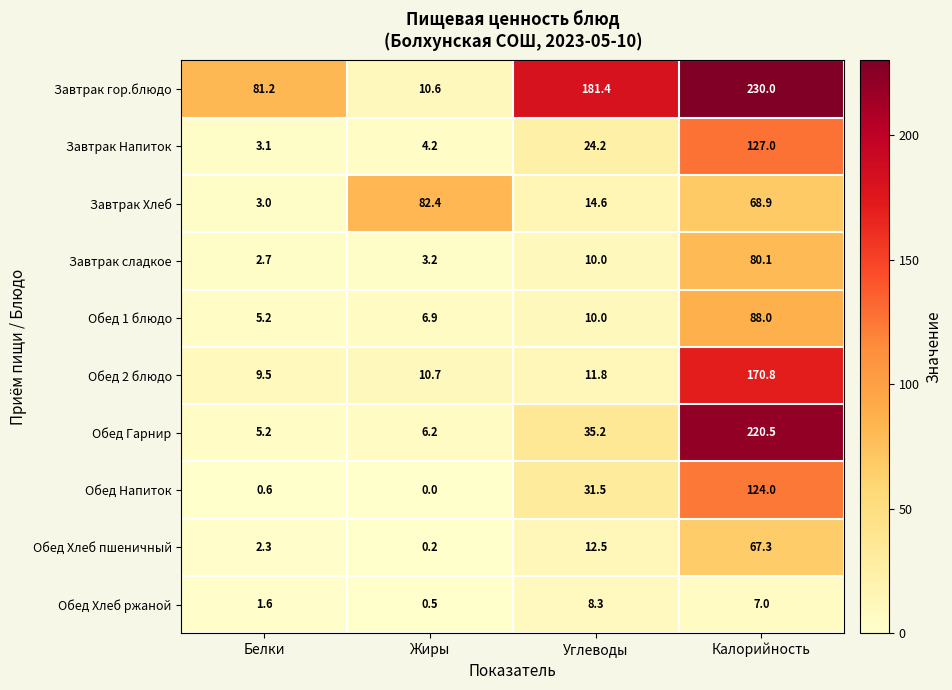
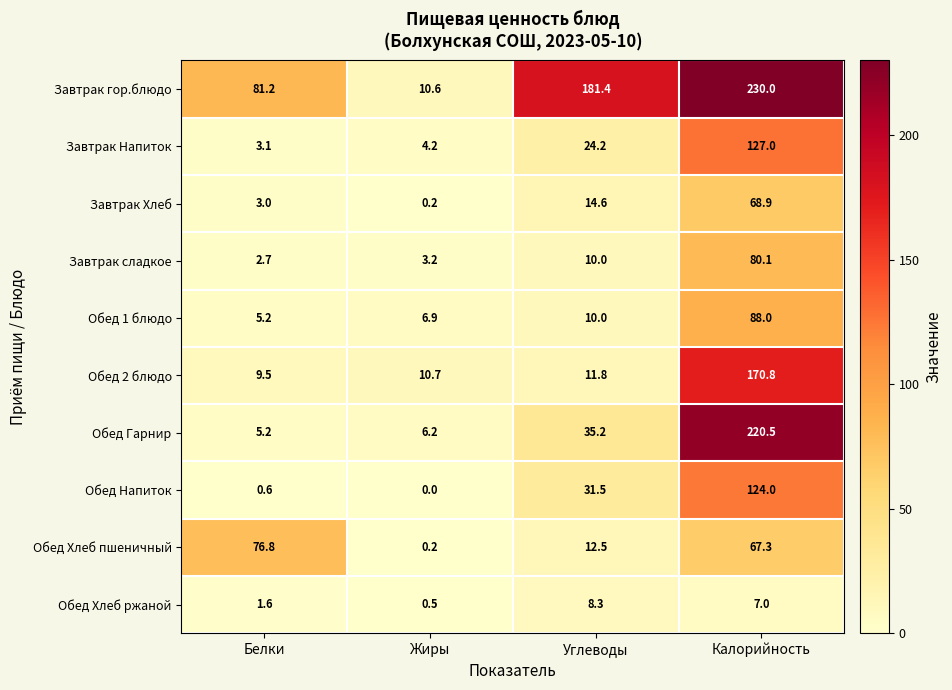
Завтрак Хлеб, Жиры: 82.4 -> 0.2
Обед Хлеб пшеничный, Белки: 2.3 -> 76.8
